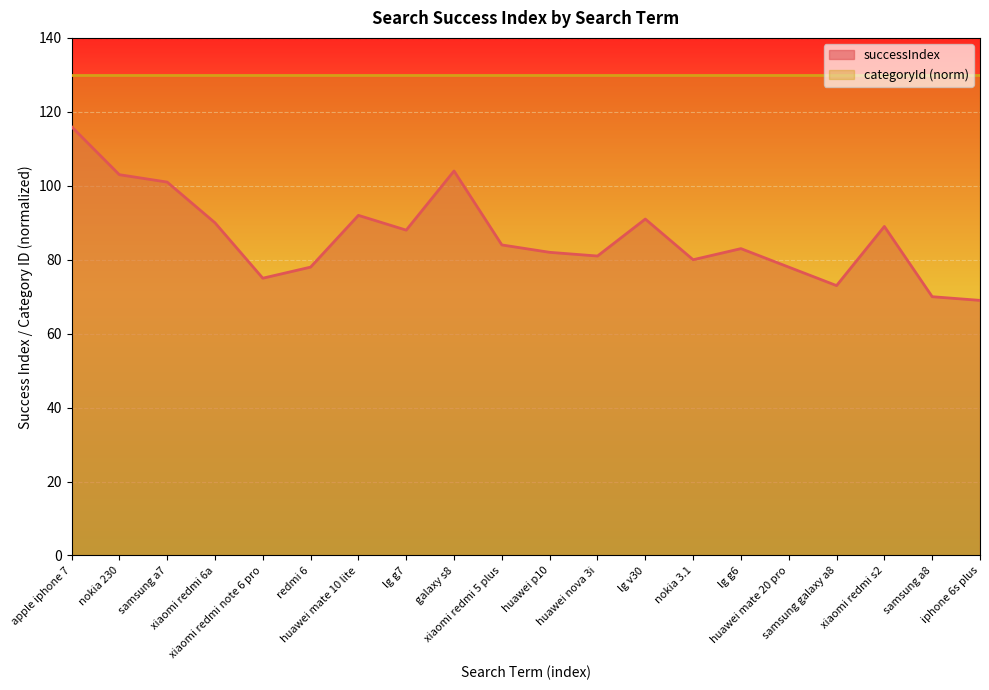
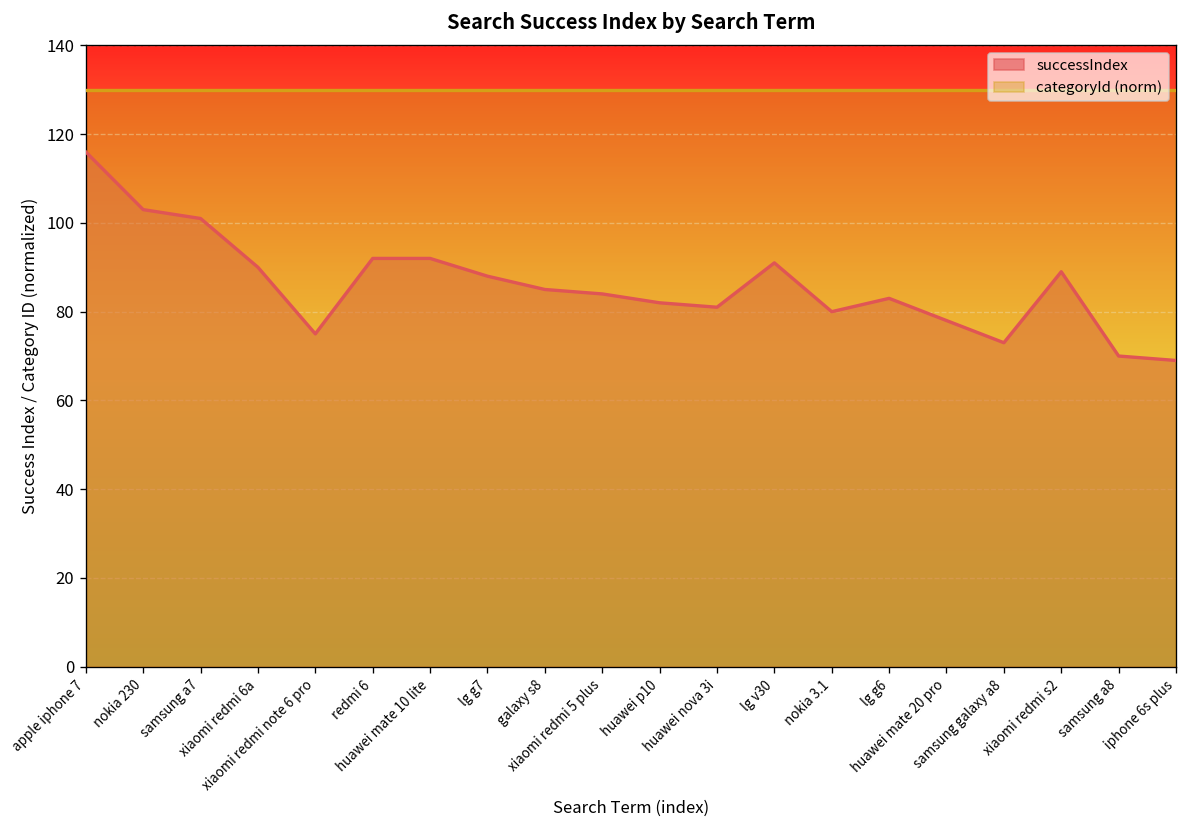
successIndex, redmi 6: 78 -> 92
successIndex, galaxy s8: 104 -> 85
